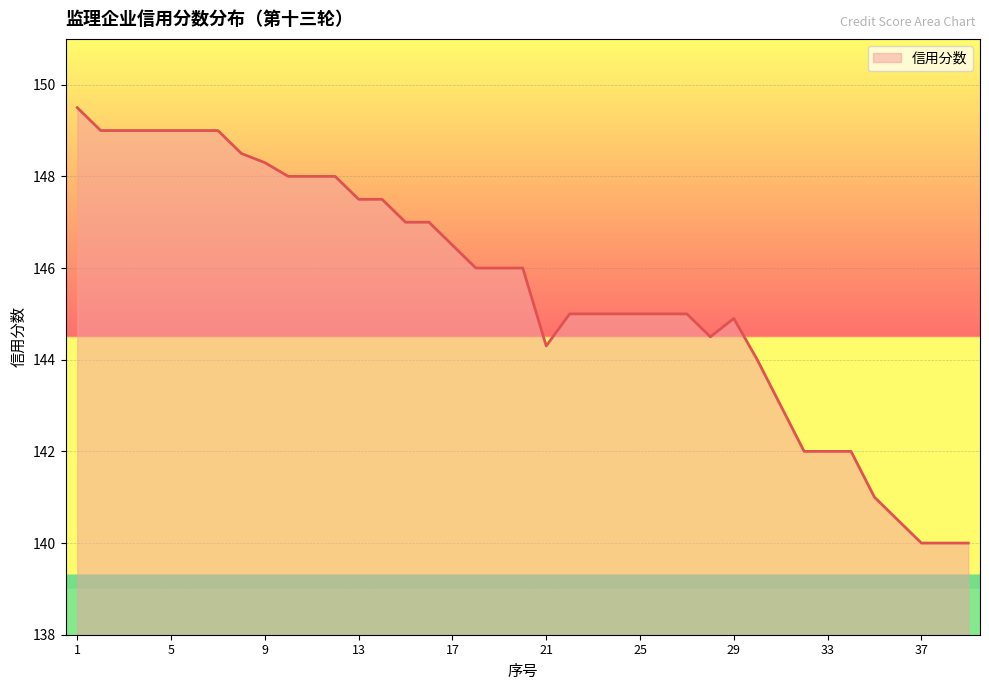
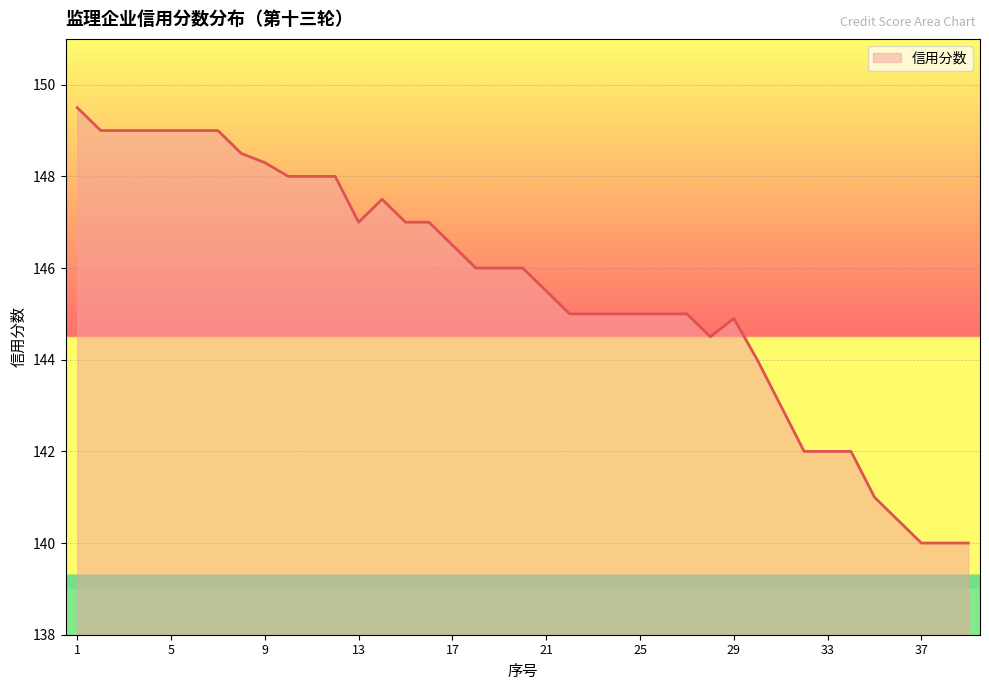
13: 147.5 -> 147.0
21: 144.3 -> 145.5
